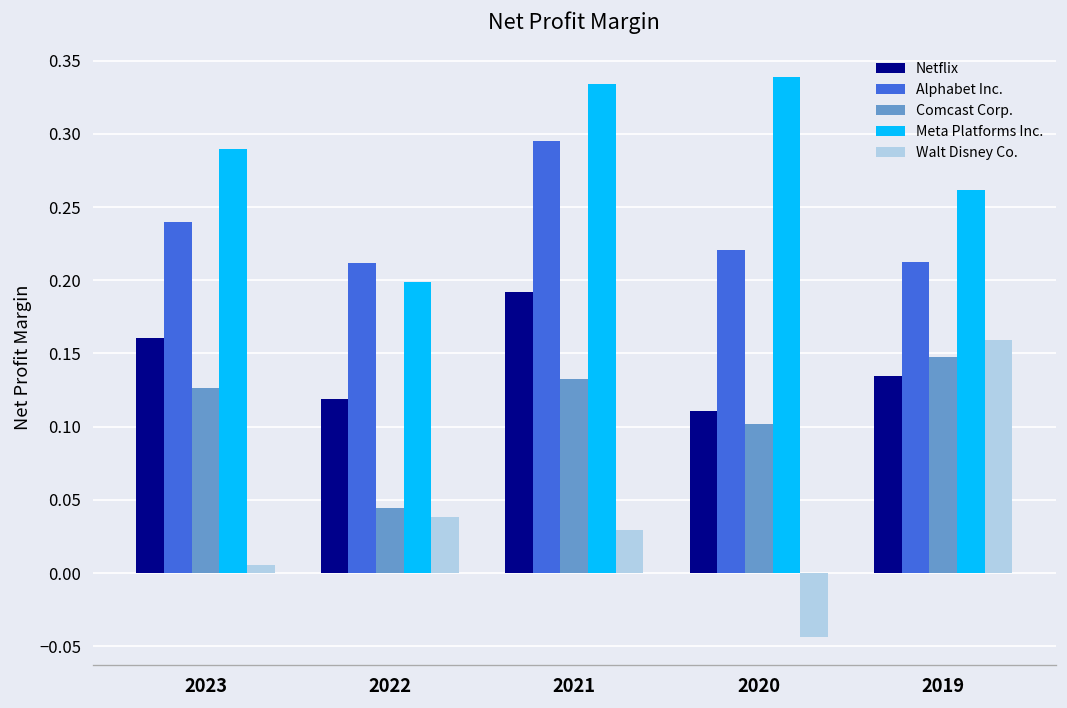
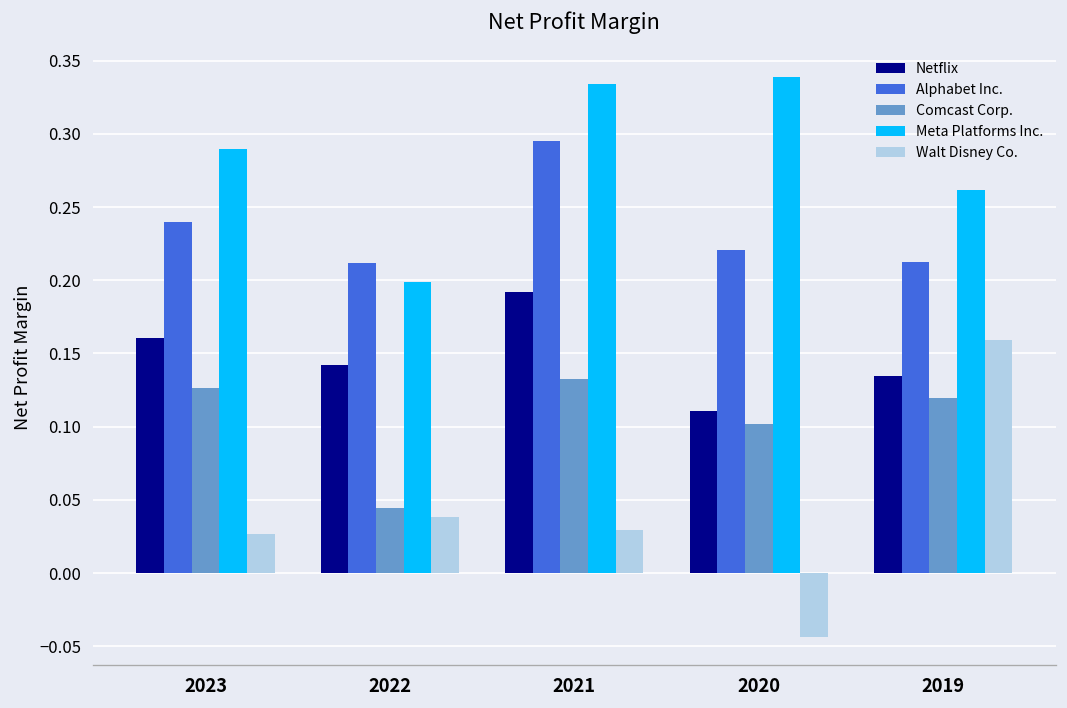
Walt Disney Co., 2023: 0.005 -> 0.027
Netflix, 2022: 0.119 -> 0.142
Comcast Corp., 2019: 0.148 -> 0.120
